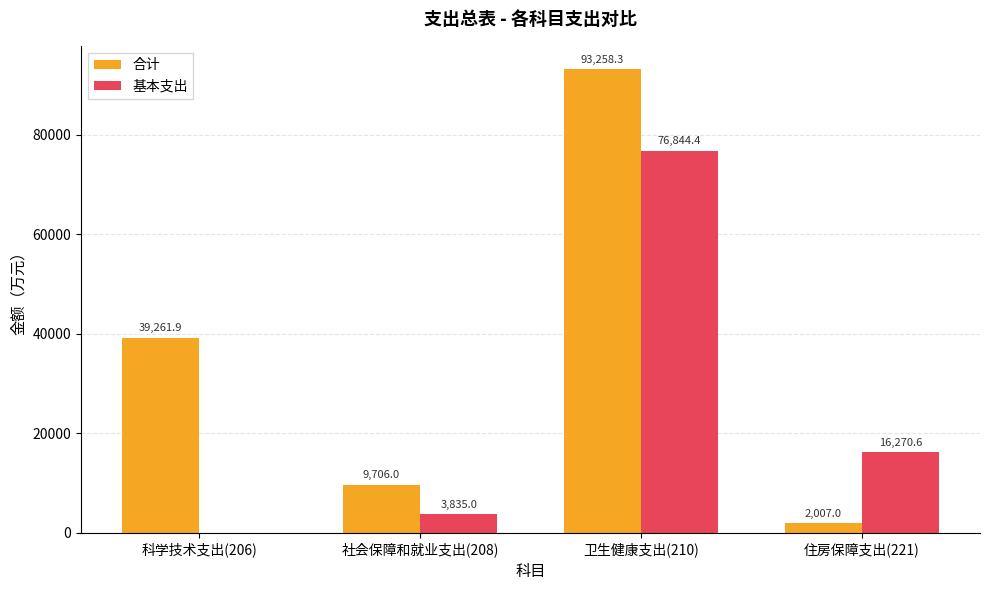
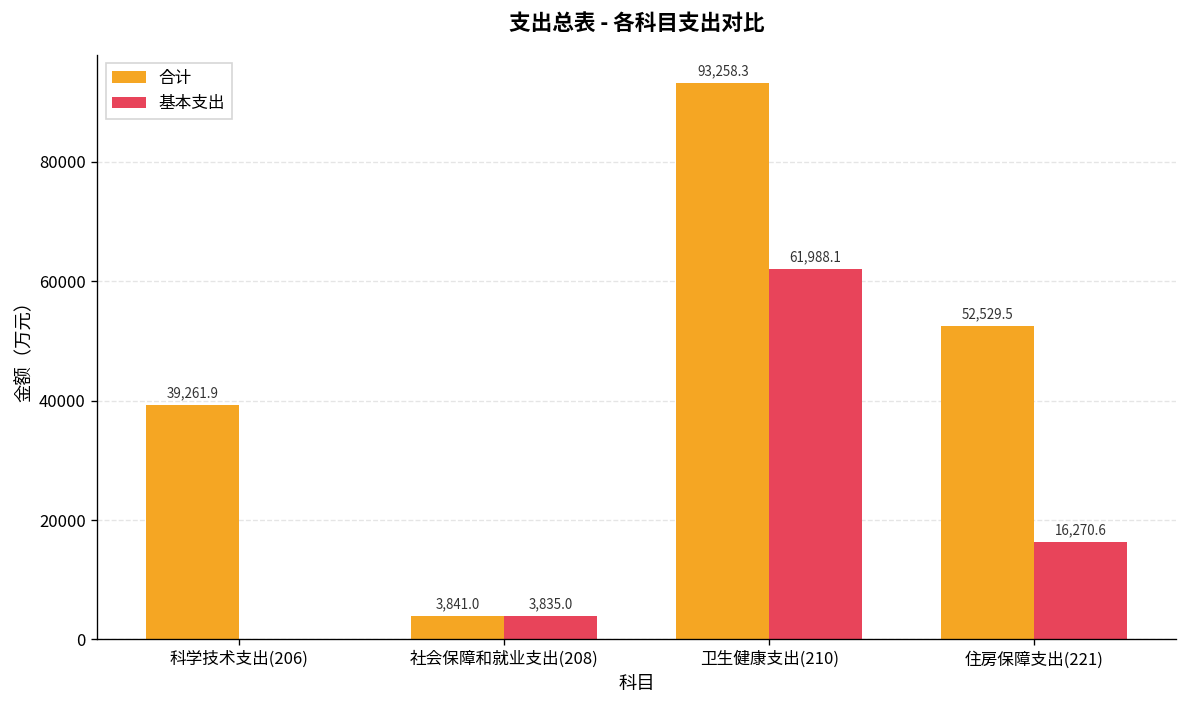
合计, 社会保障和就业支出(208): 9,706.0 -> 3,841.0
基本支出, 卫生健康支出(210): 76,844.4 -> 61,988.1
合计, 住房保障支出(221): 2,007.0 -> 52,529.5
